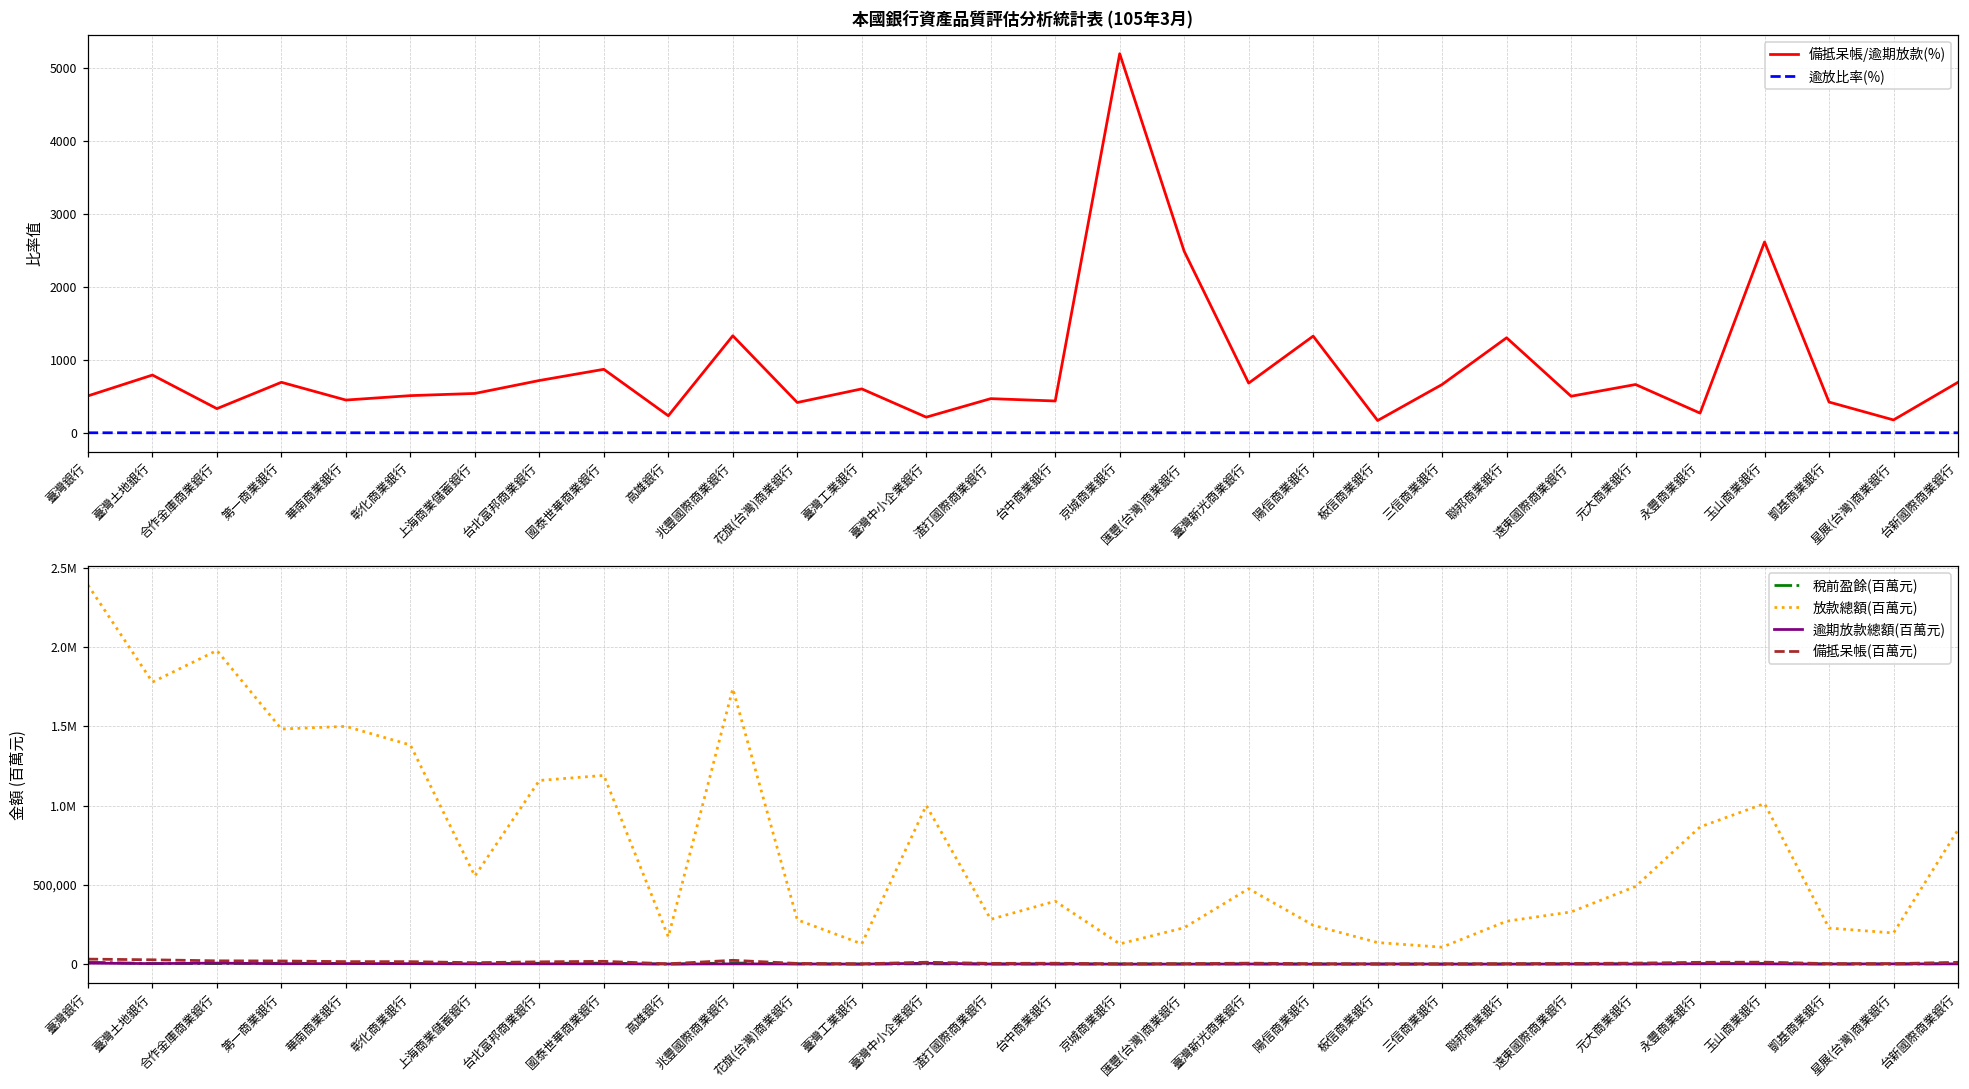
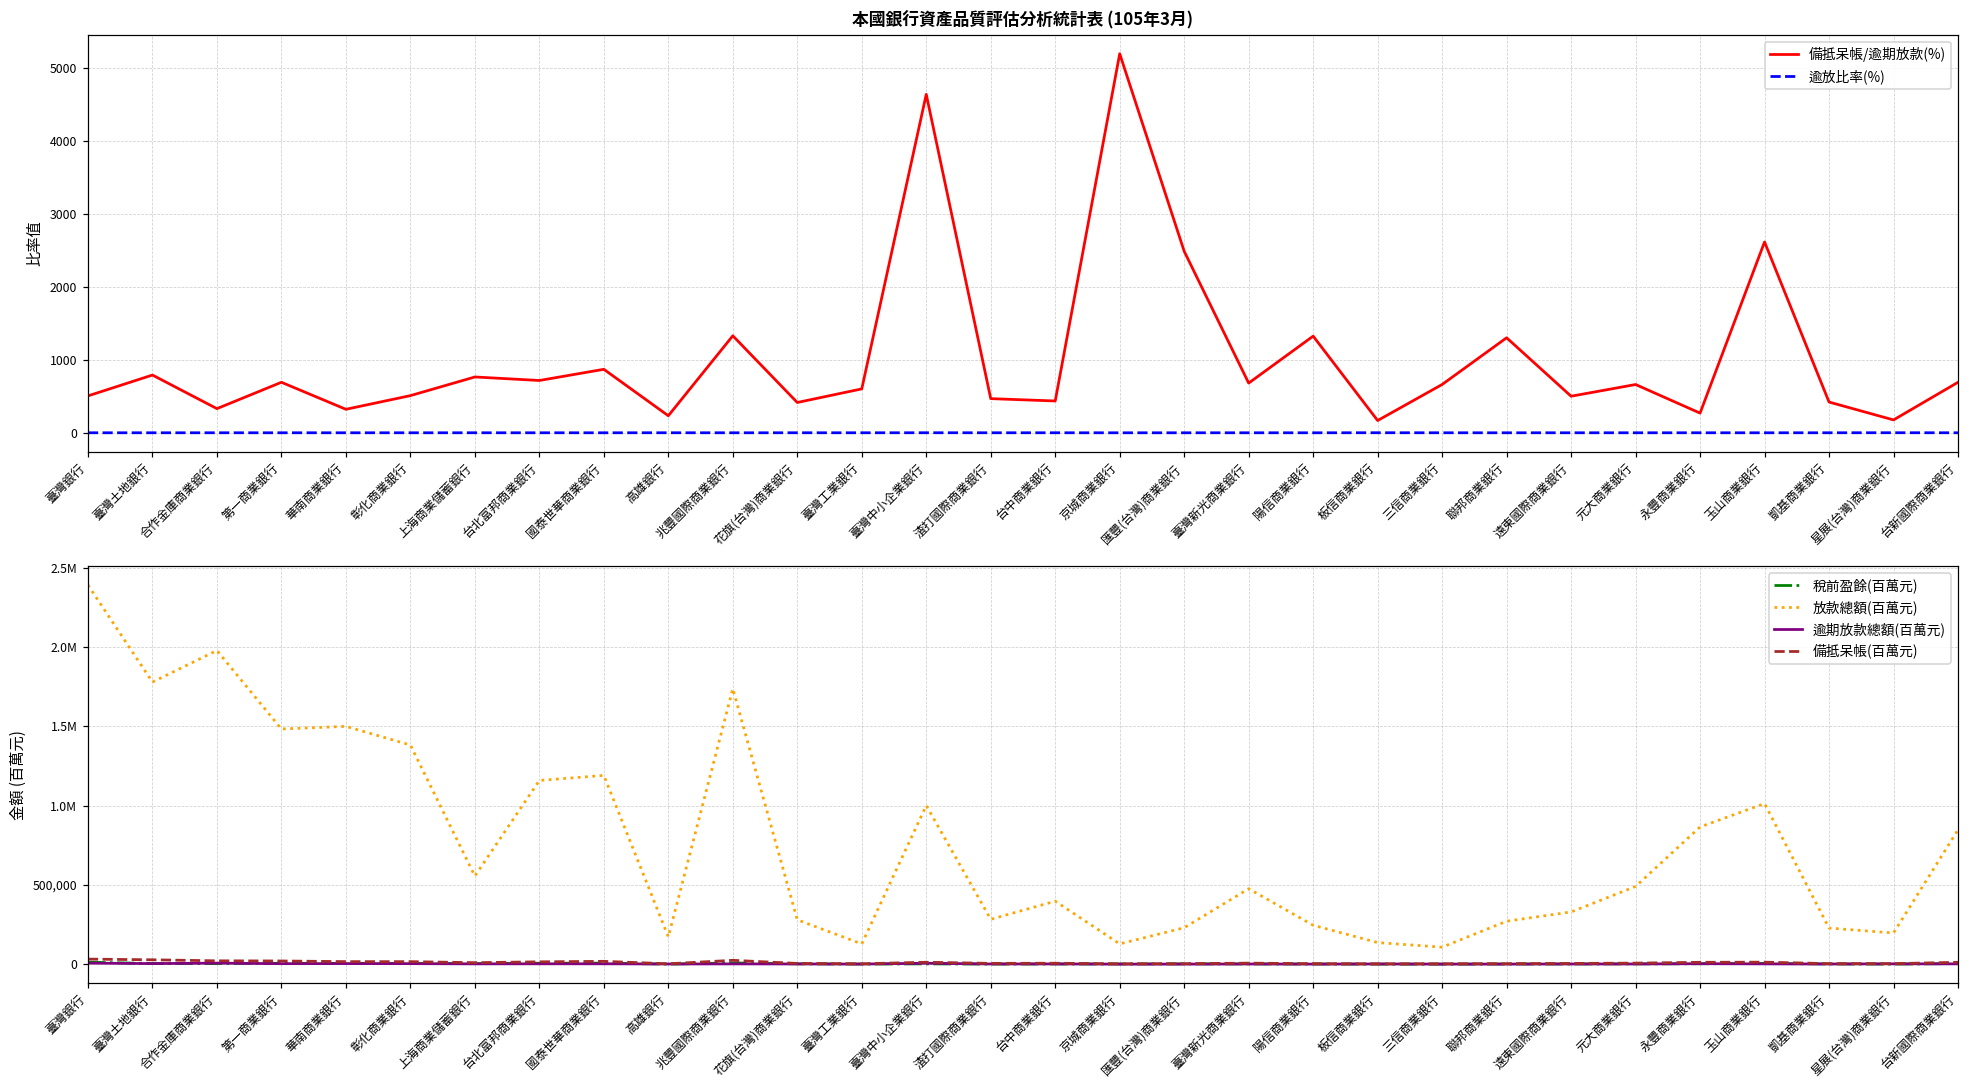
本國銀行資產品質評估分析統計表 (105年3月), 備抵呆帳/逾期放款(%), 華南商業銀行: 400 -> 300
本國銀行資產品質評估分析統計表 (105年3月), 備抵呆帳/逾期放款(%), 上海商業儲蓄銀行: 500 -> 800
本國銀行資產品質評估分析統計表 (105年3月), 備抵呆帳/逾期放款(%), 臺灣中小企業銀行: 200 -> 4600
